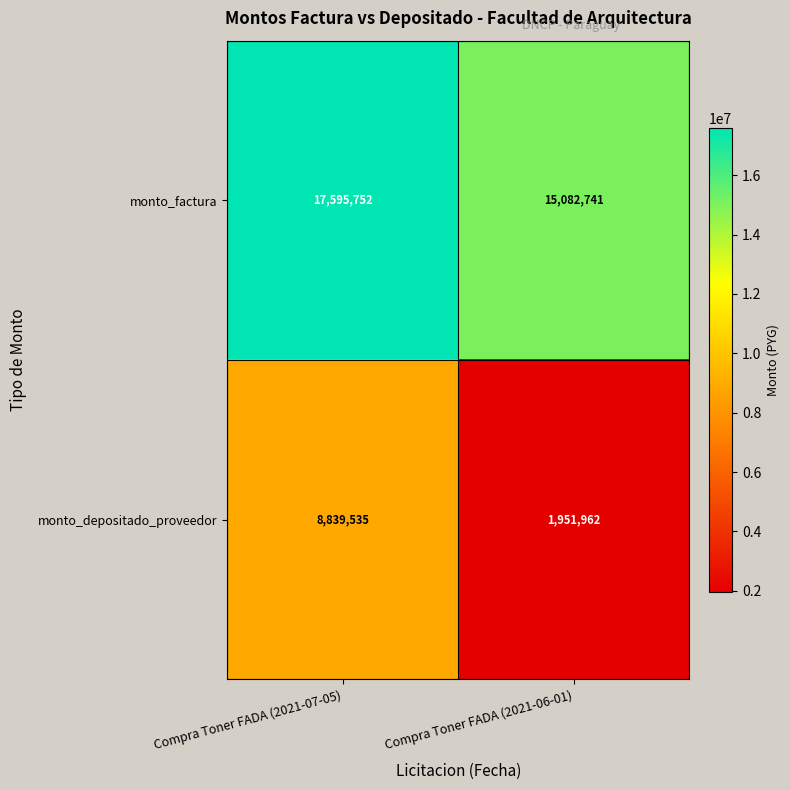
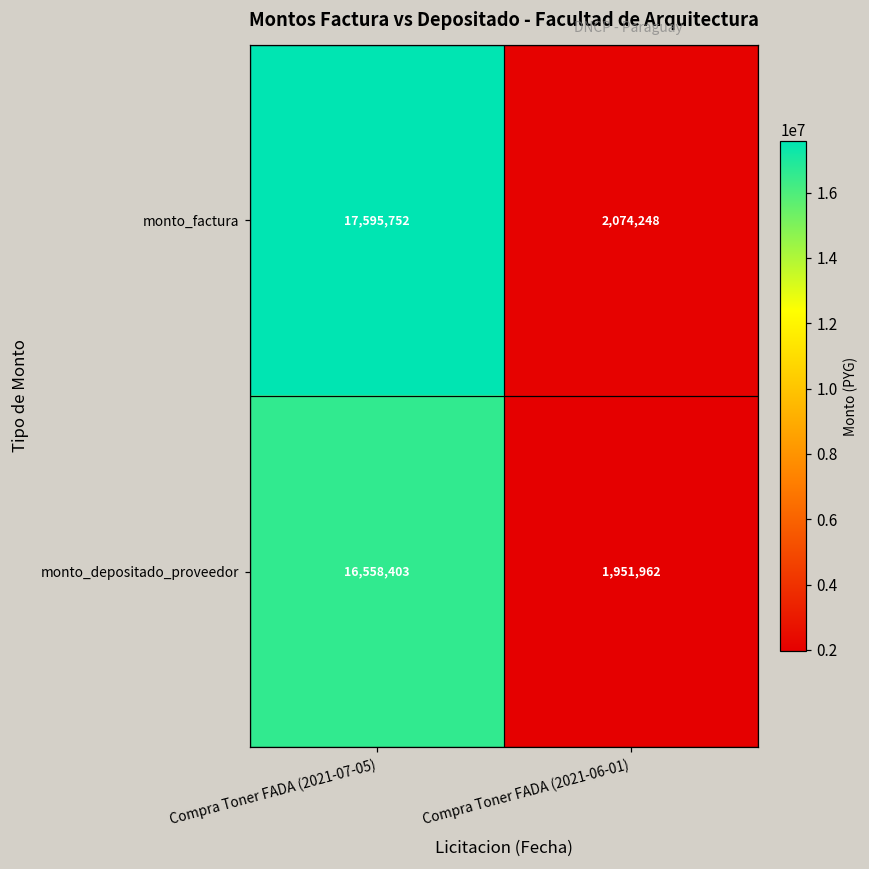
monto_factura, Compra Toner FADA (2021-06-01): 15,082,741 -> 2,074,248
monto_depositado_proveedor, Compra Toner FADA (2021-07-05): 8,839,535 -> 16,558,403
